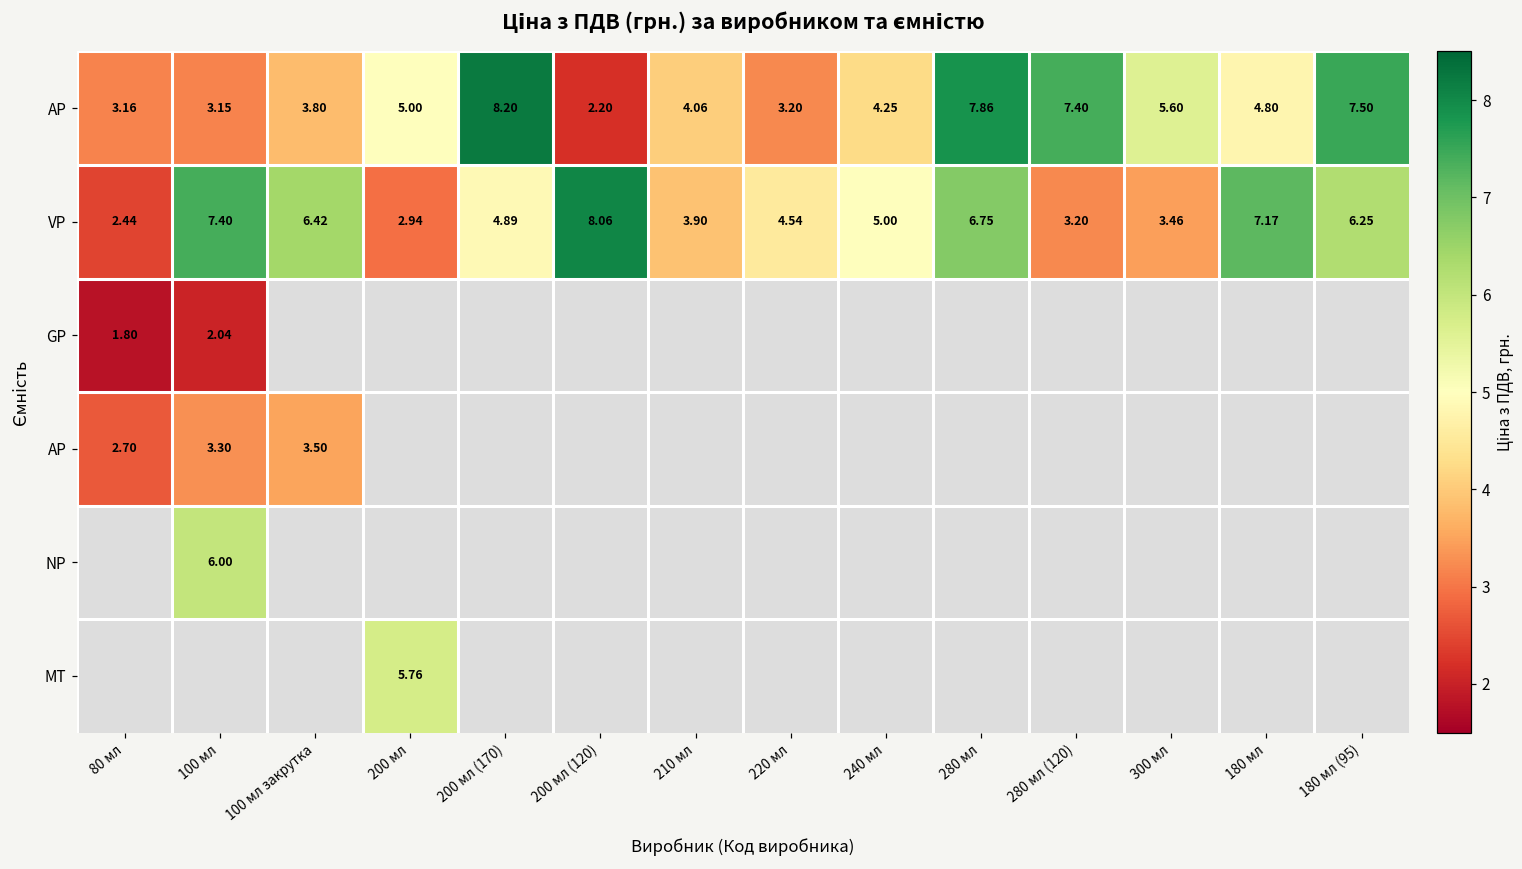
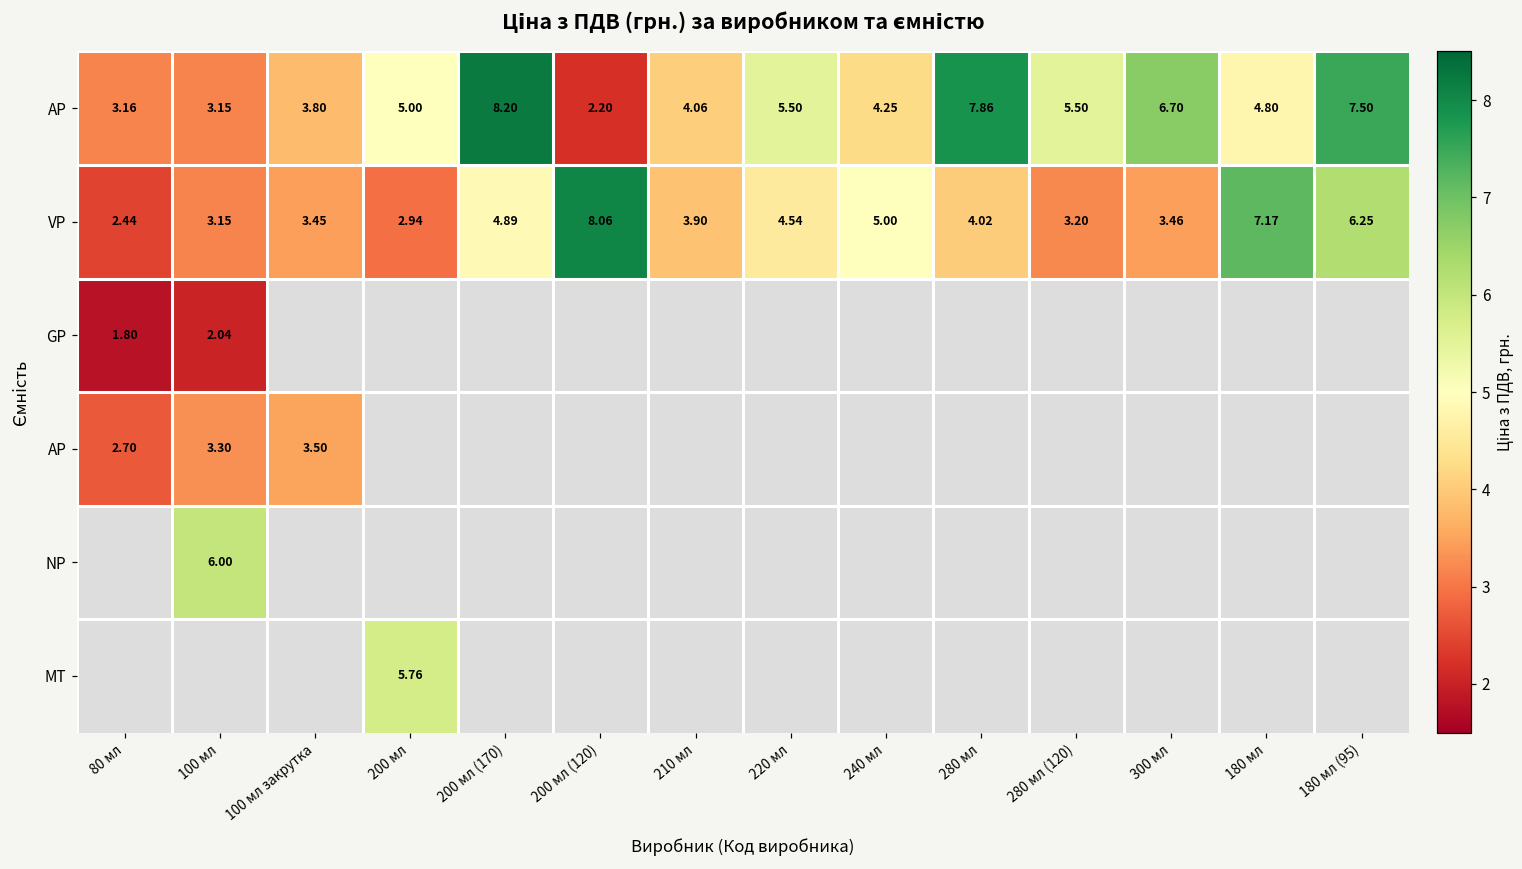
AP, 220 мл: 3.20 -> 5.50
AP, 280 мл (120): 7.40 -> 5.50
AP, 300 мл: 5.60 -> 6.70
VP, 100 мл: 7.40 -> 3.15
VP, 100 мл закрутка: 6.42 -> 3.45
VP, 280 мл: 6.75 -> 4.02
